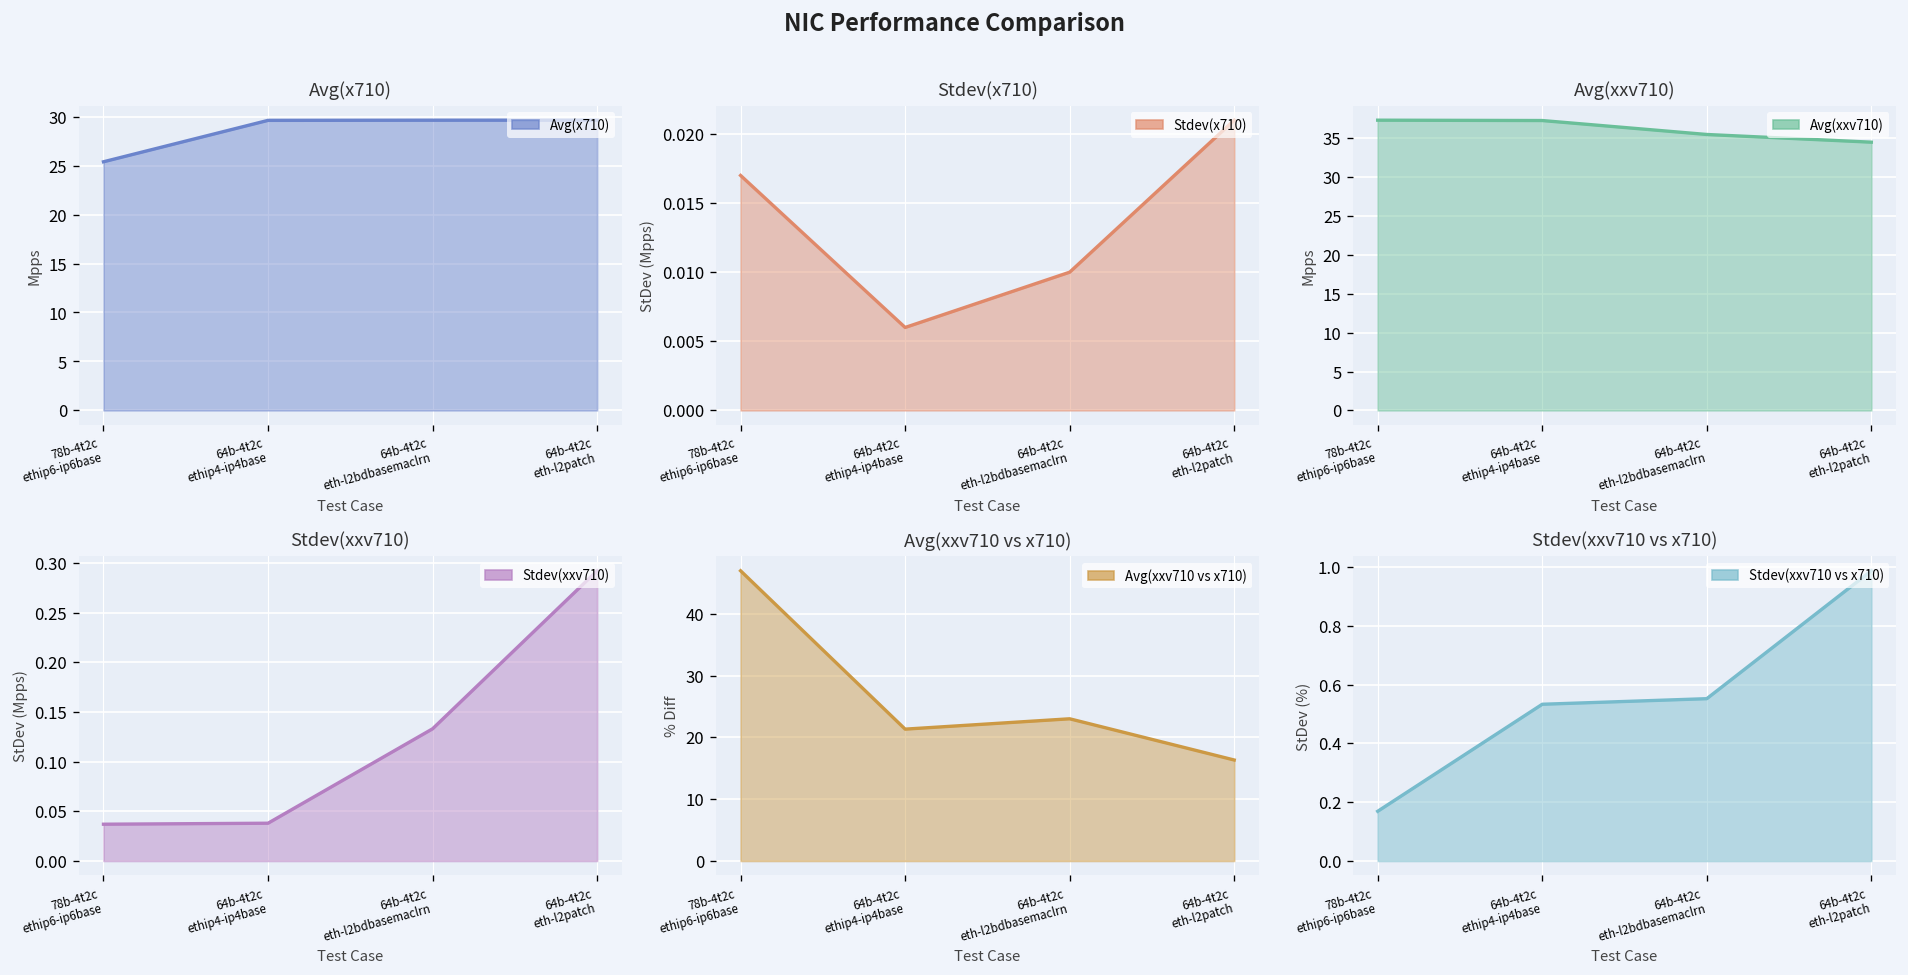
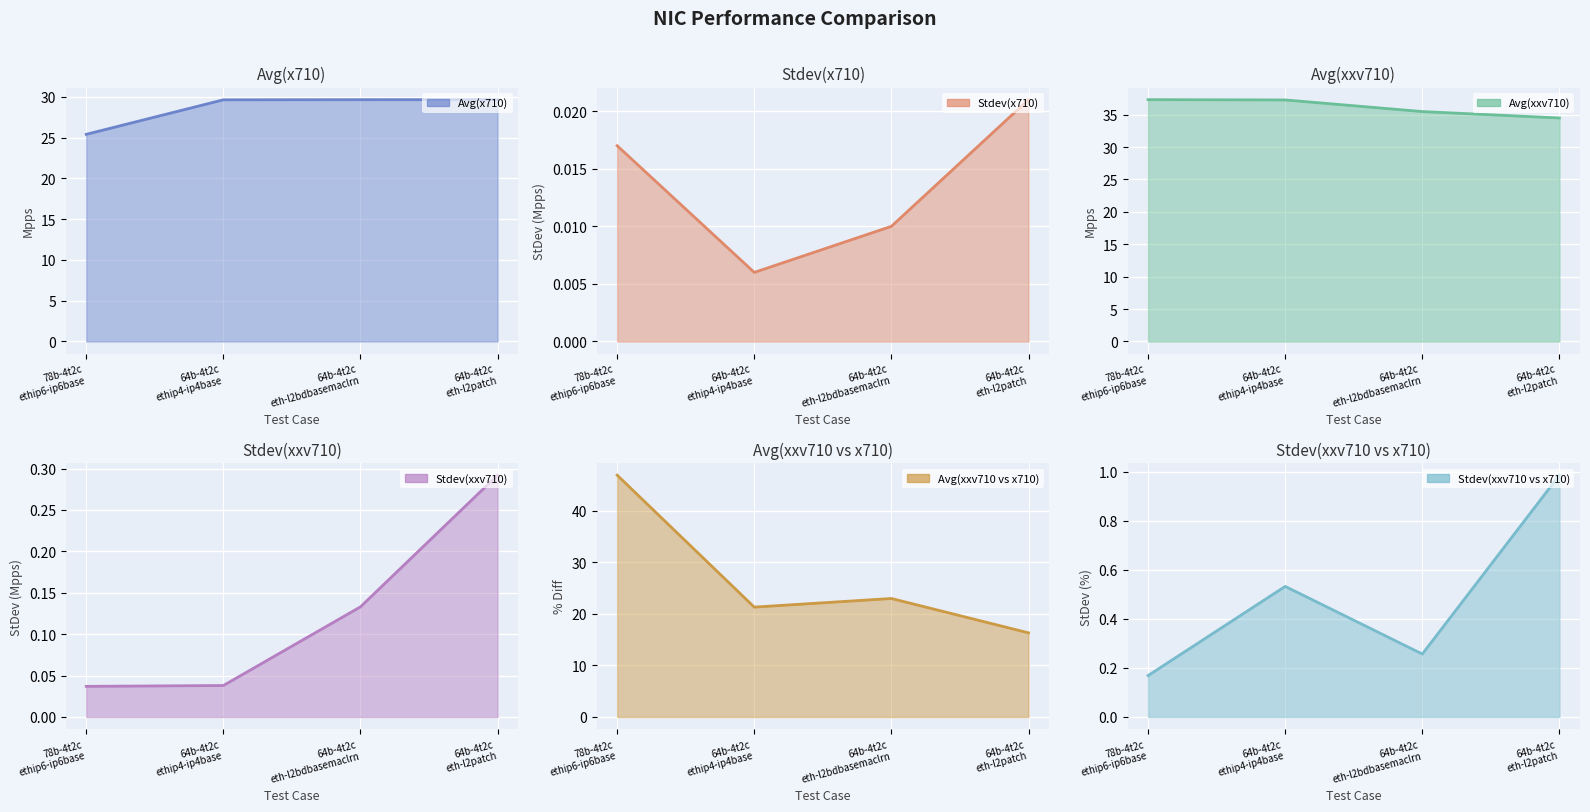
Stdev(xxv710 vs x710), 64b-4t2c eth-l2bdbasemaclrn: 0.55 -> 0.26
